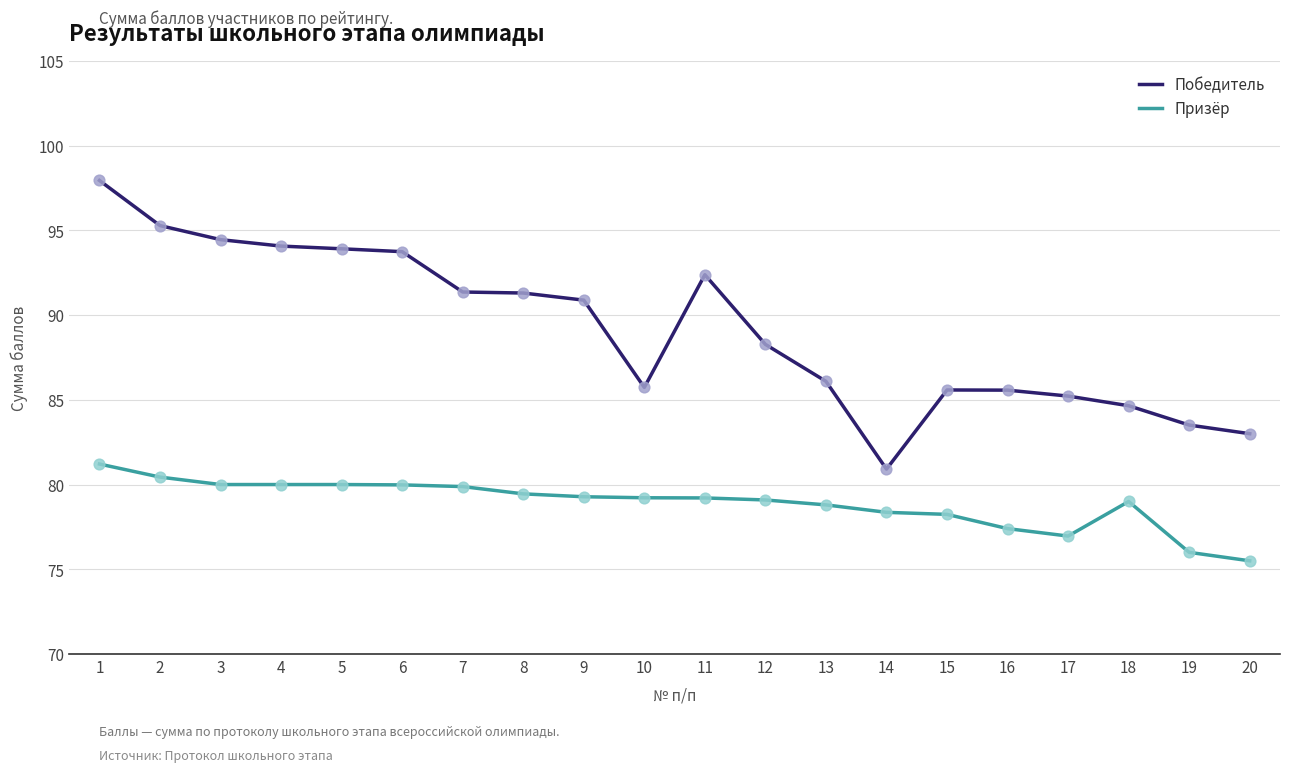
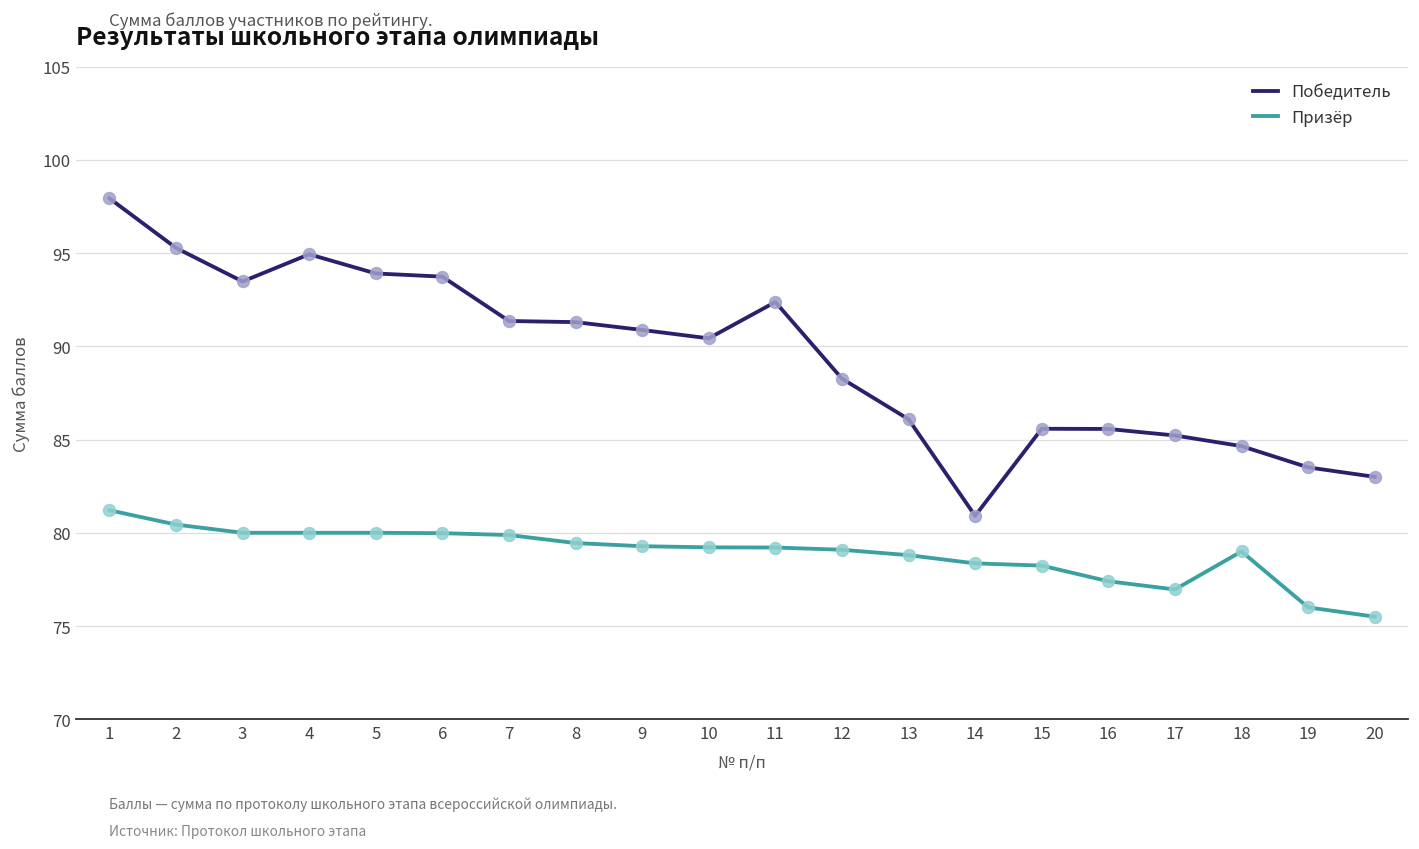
Победитель, 3: 94.5 -> 93.5
Победитель, 4: 94.1 -> 94.9
Победитель, 10: 85.7 -> 90.4
